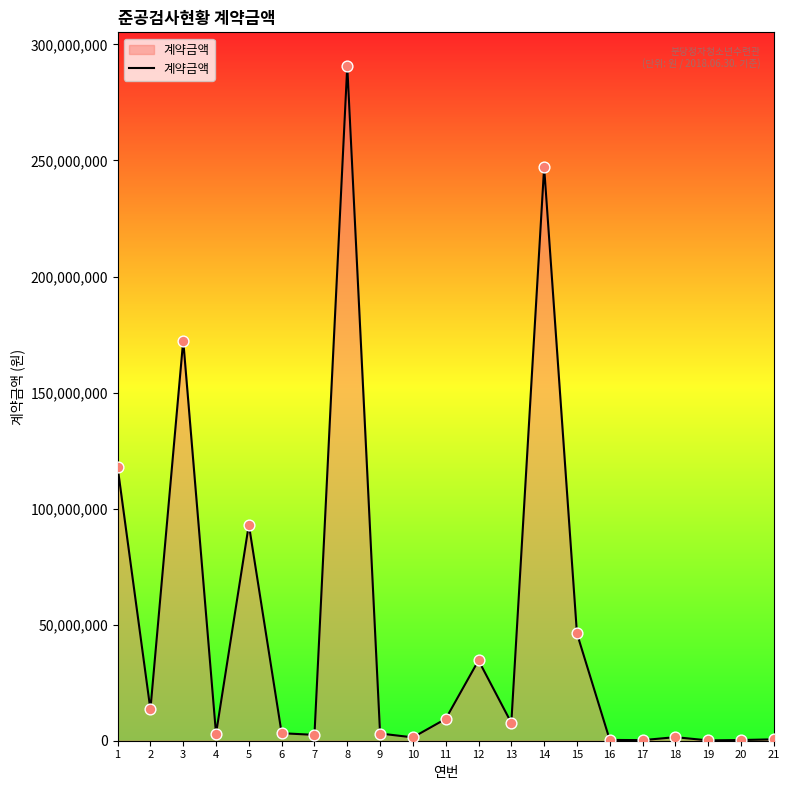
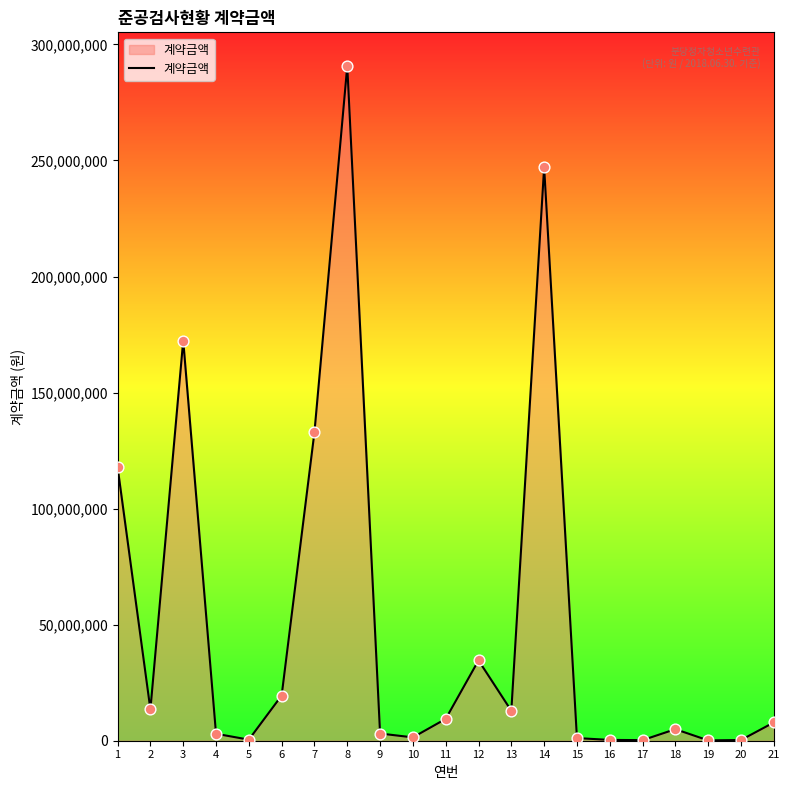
5: 93,000,000 -> 0
6: 3,000,000 -> 19,000,000
7: 3,000,000 -> 133,000,000
13: 8,000,000 -> 13,000,000
15: 46,000,000 -> 1,000,000
18: 2,000,000 -> 5,000,000
21: 1,000,000 -> 8,000,000
